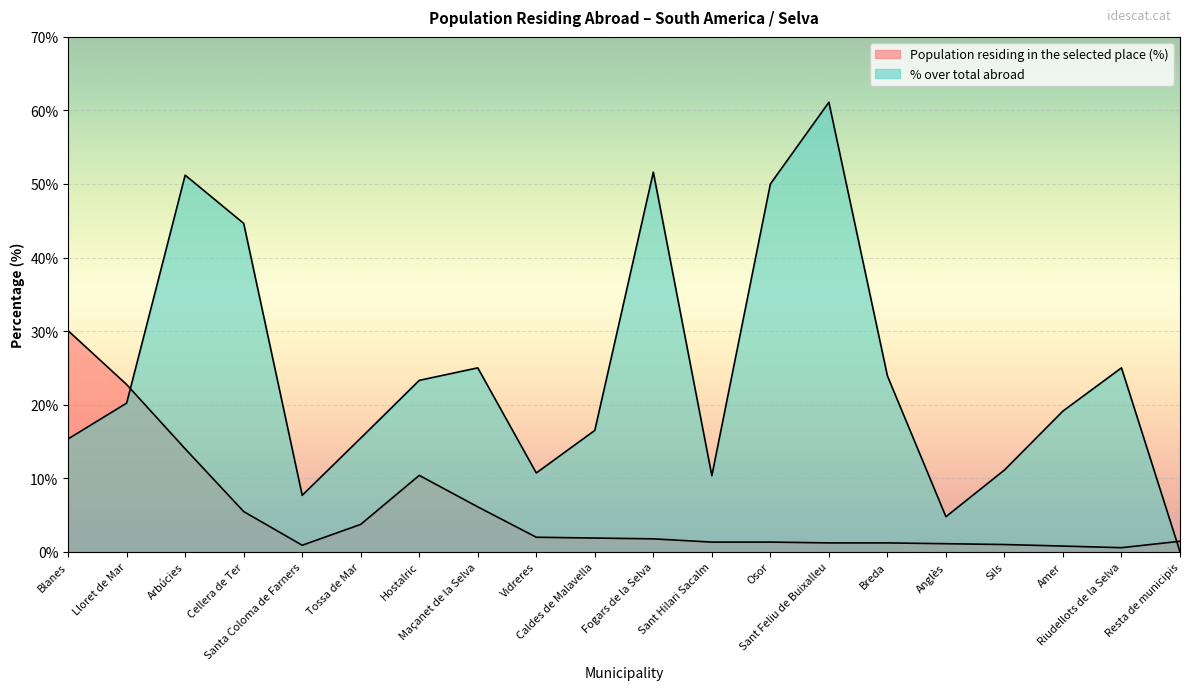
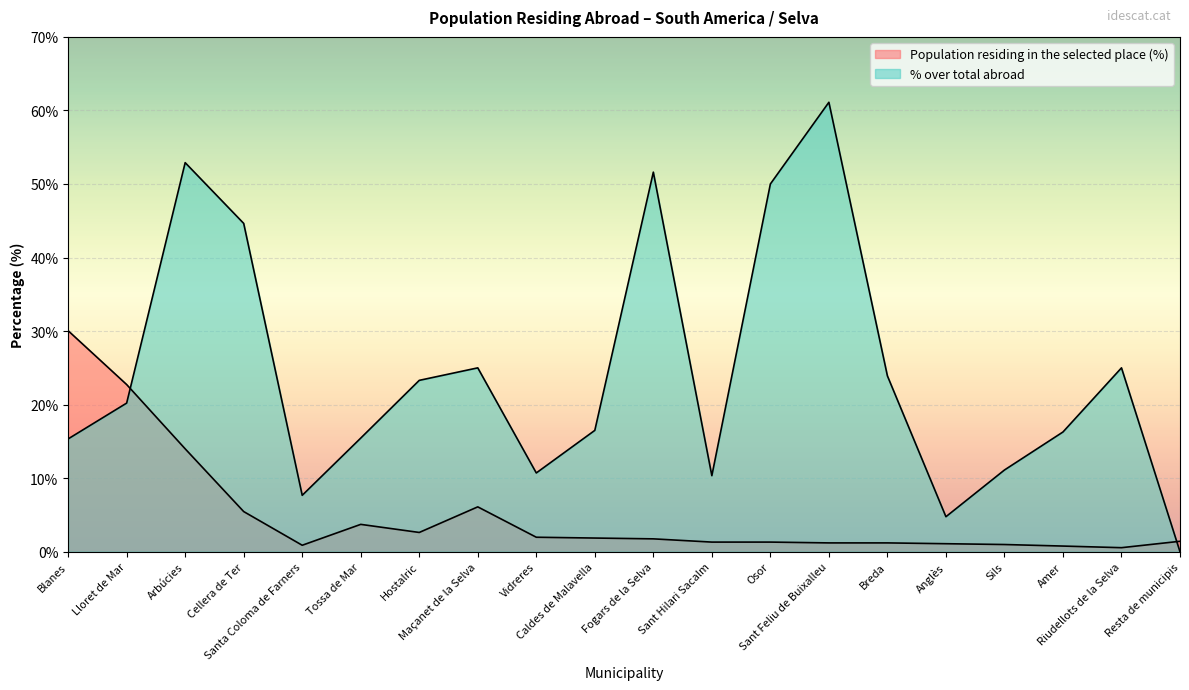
% over total abroad, Arbúcies: 51% -> 53%
Population residing in the selected place (%), Hostalric: 10% -> 3%
% over total abroad, Amer: 19% -> 16%
